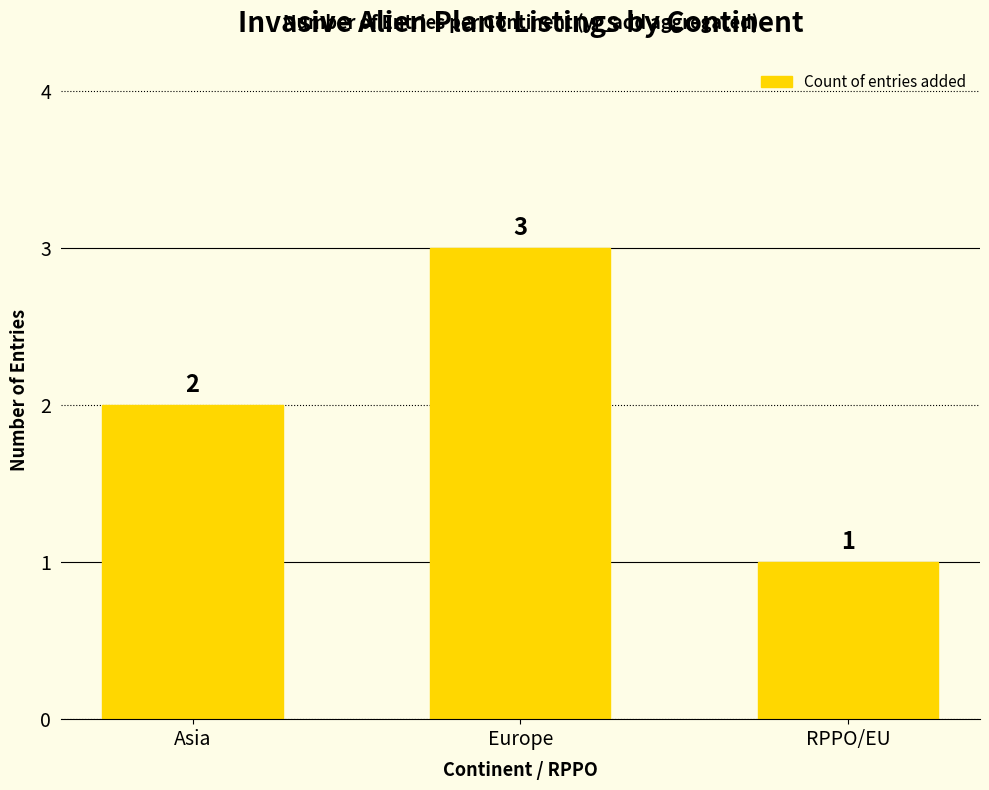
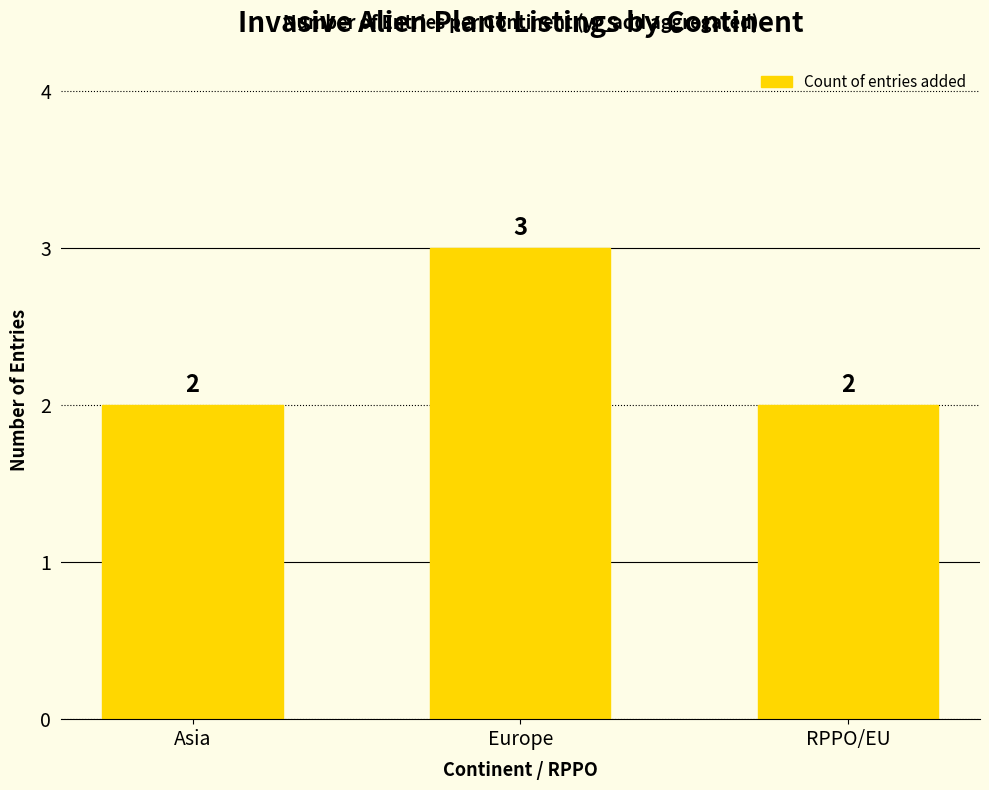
RPPO/EU: 1 -> 2
